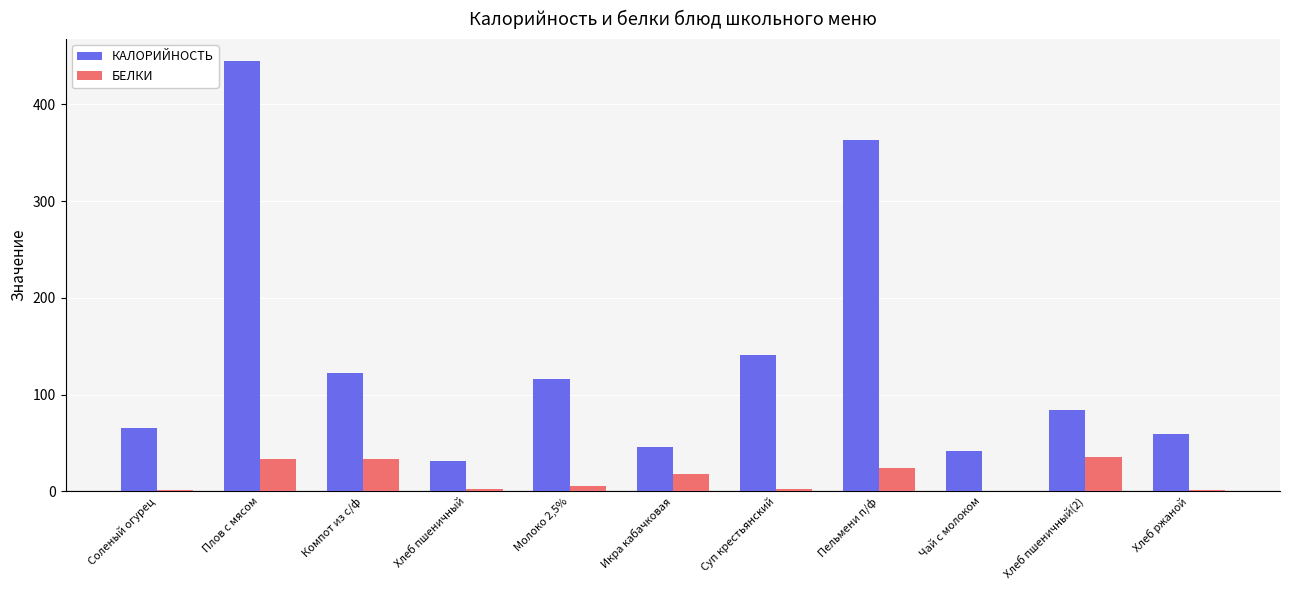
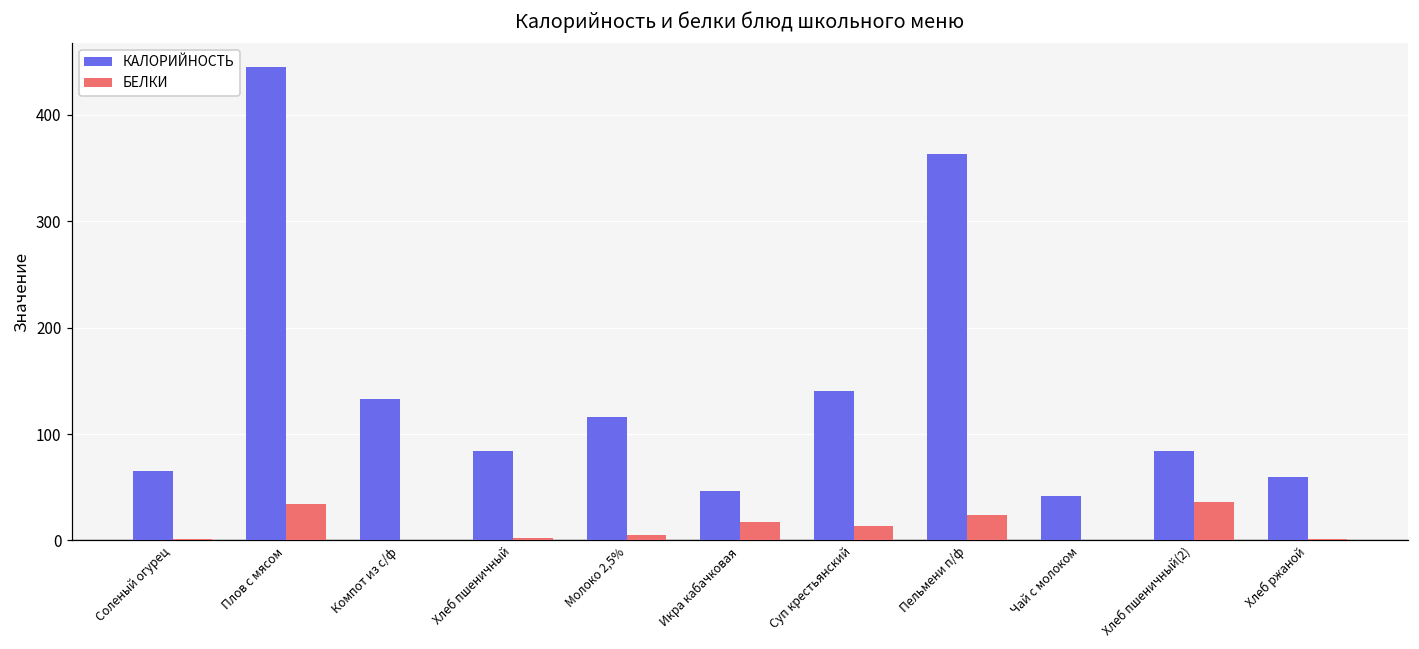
КАЛОРИЙНОСТЬ, Компот из с/ф: 120 -> 130
БЕЛКИ, Компот из с/ф: 30 -> 0
КАЛОРИЙНОСТЬ, Хлеб пшеничный: 30 -> 80
БЕЛКИ, Суп крестьянский: 0 -> 10
